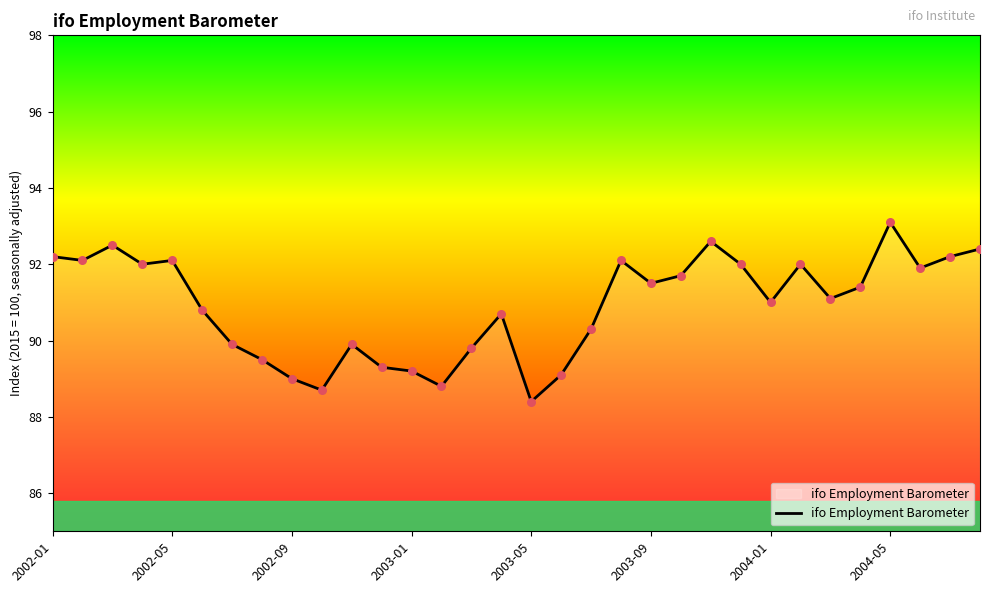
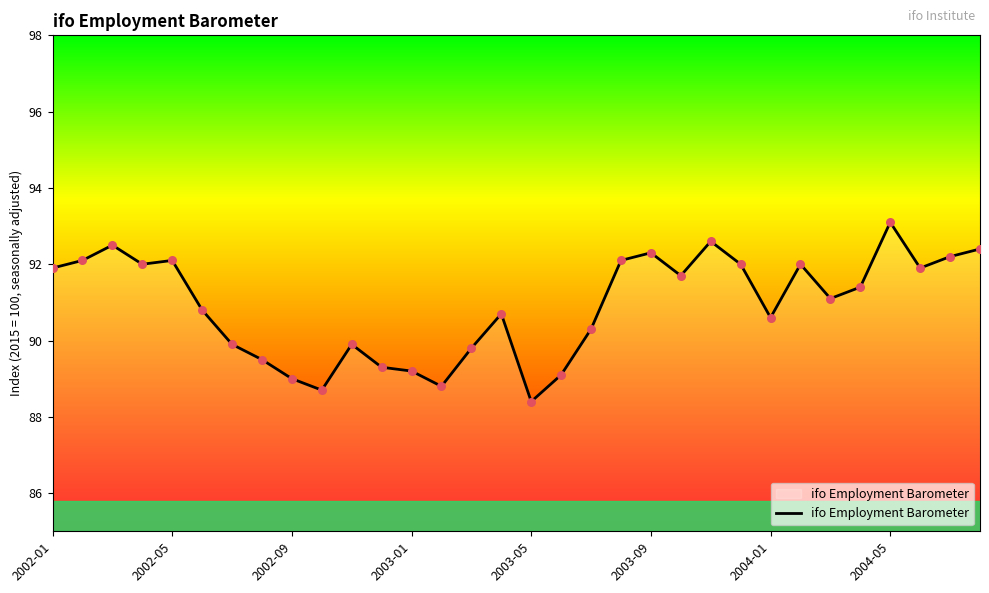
2002-01: 92.2 -> 91.9
2003-09: 91.5 -> 92.3
2004-01: 91.0 -> 90.6
